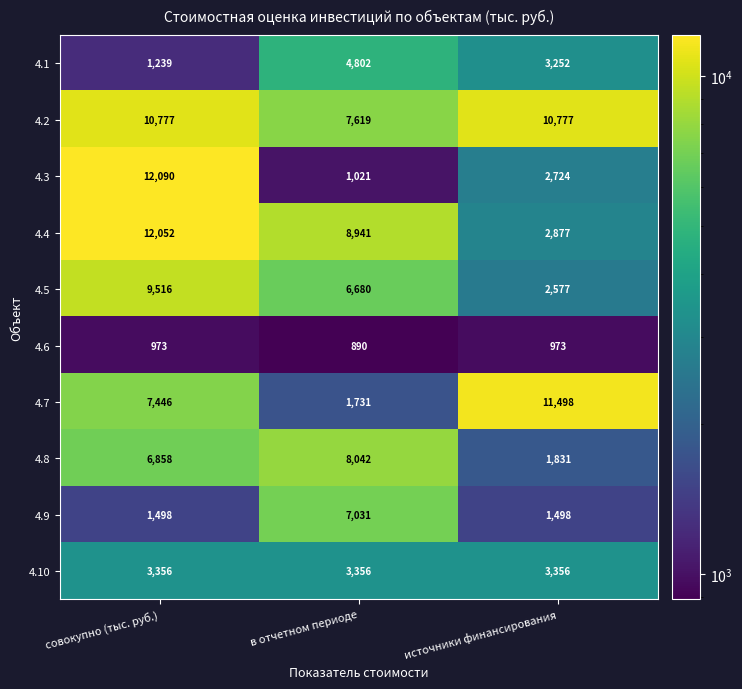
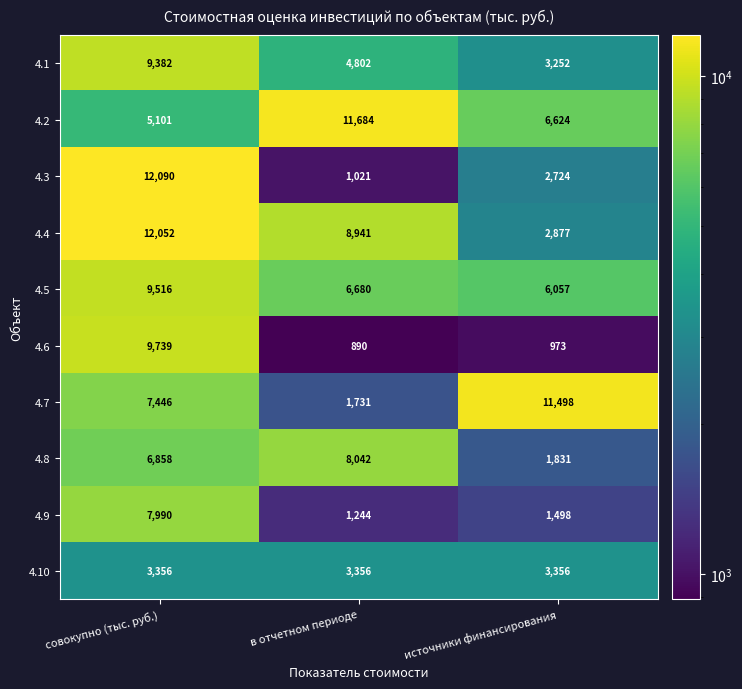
4.1, совокупно (тыс. руб.): 1,239 -> 9,382
4.2, совокупно (тыс. руб.): 10,777 -> 5,101
4.2, в отчетном периоде: 7,619 -> 11,684
4.2, источники финансирования: 10,777 -> 6,624
4.5, источники финансирования: 2,577 -> 6,057
4.6, совокупно (тыс. руб.): 973 -> 9,739
4.9, совокупно (тыс. руб.): 1,498 -> 7,990
4.9, в отчетном периоде: 7,031 -> 1,244
